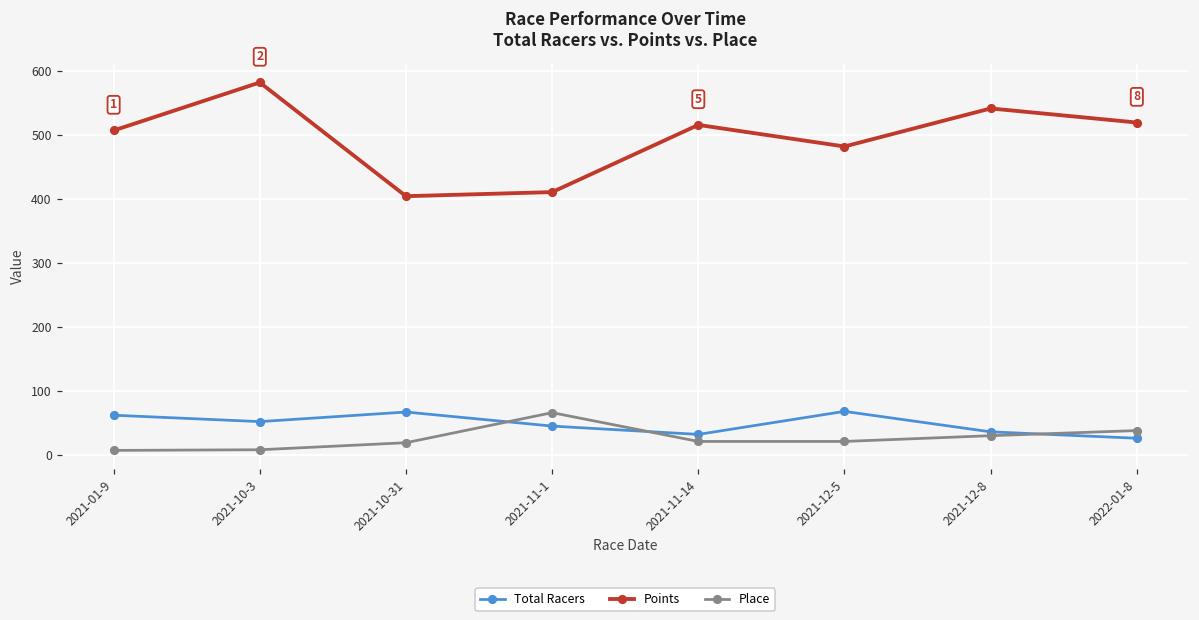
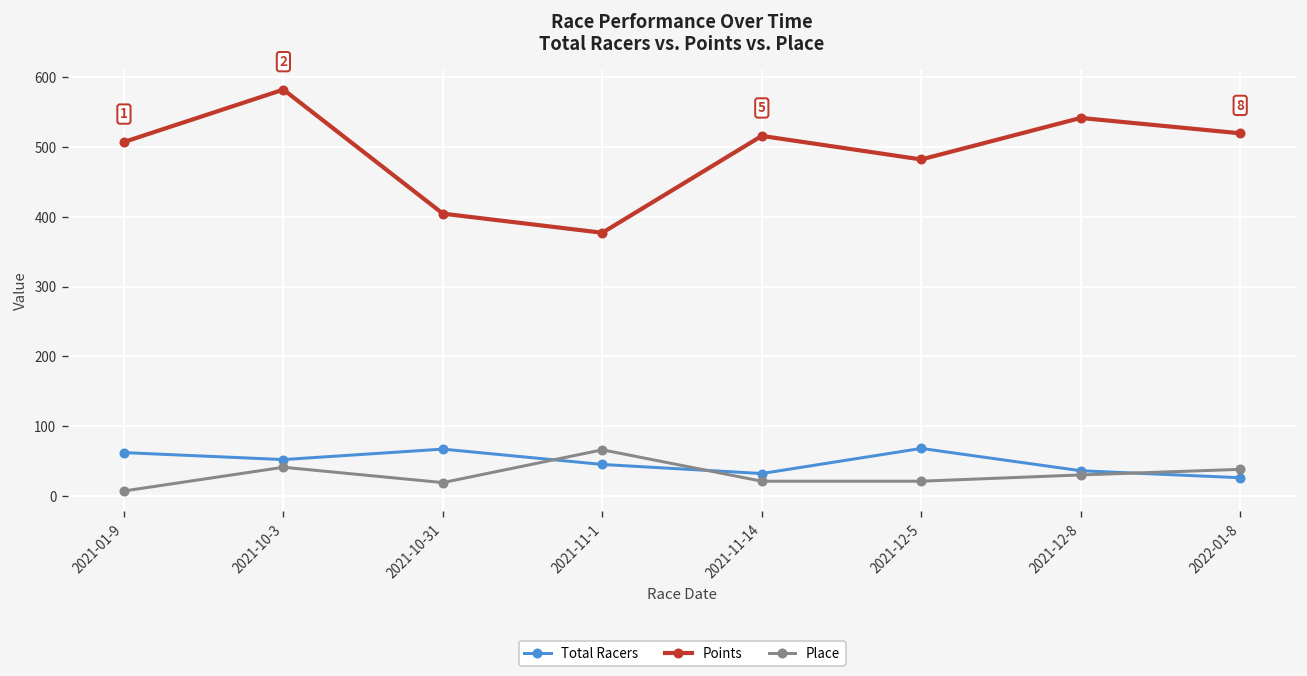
Place, 2021-10-3: 10 -> 40
Points, 2021-11-1: 410 -> 380
